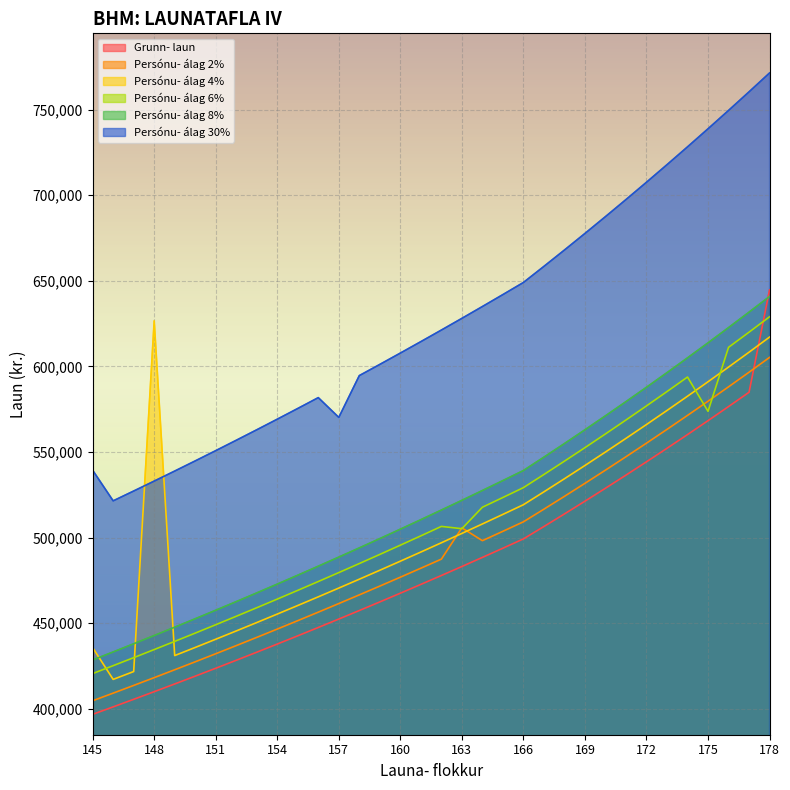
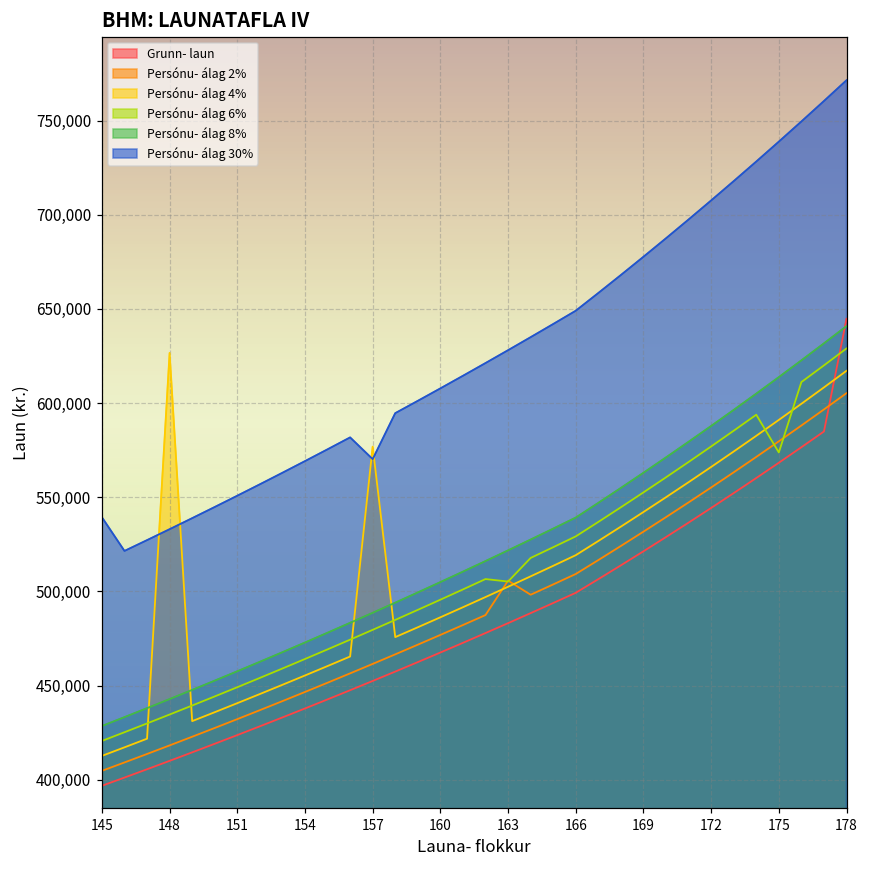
Persónu- álag 4%, 145: 436,000 -> 413,000
Persónu- álag 4%, 157: 471,000 -> 577,000
